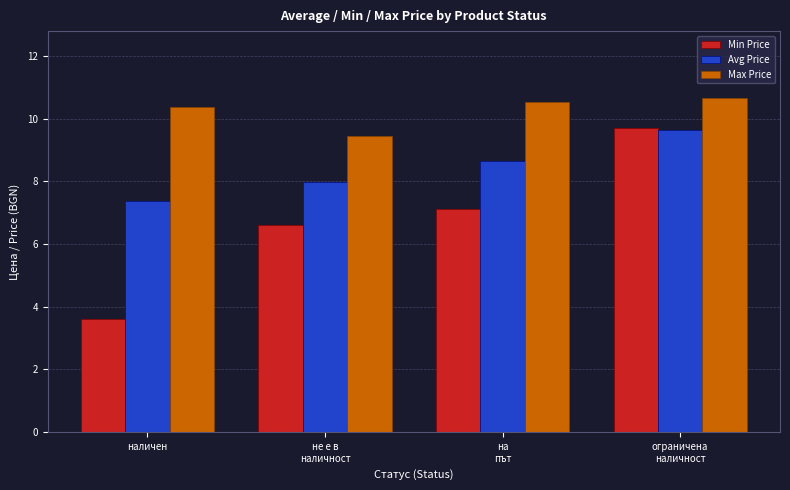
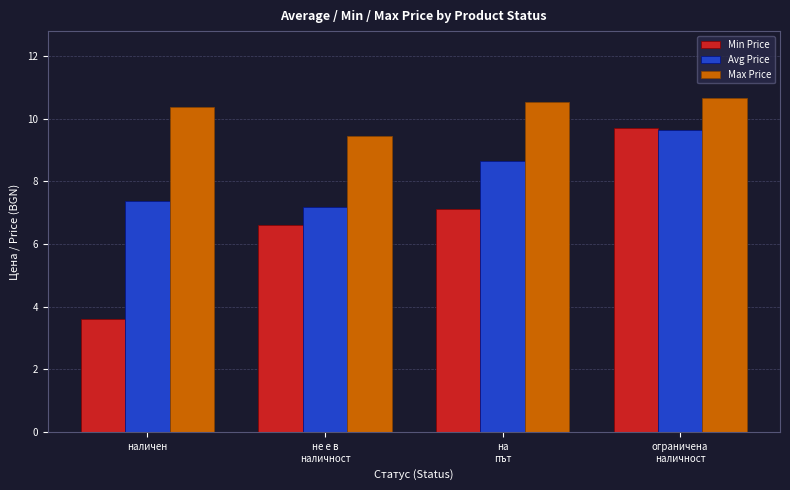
Avg Price, не е в наличност: 8.0 -> 7.2
